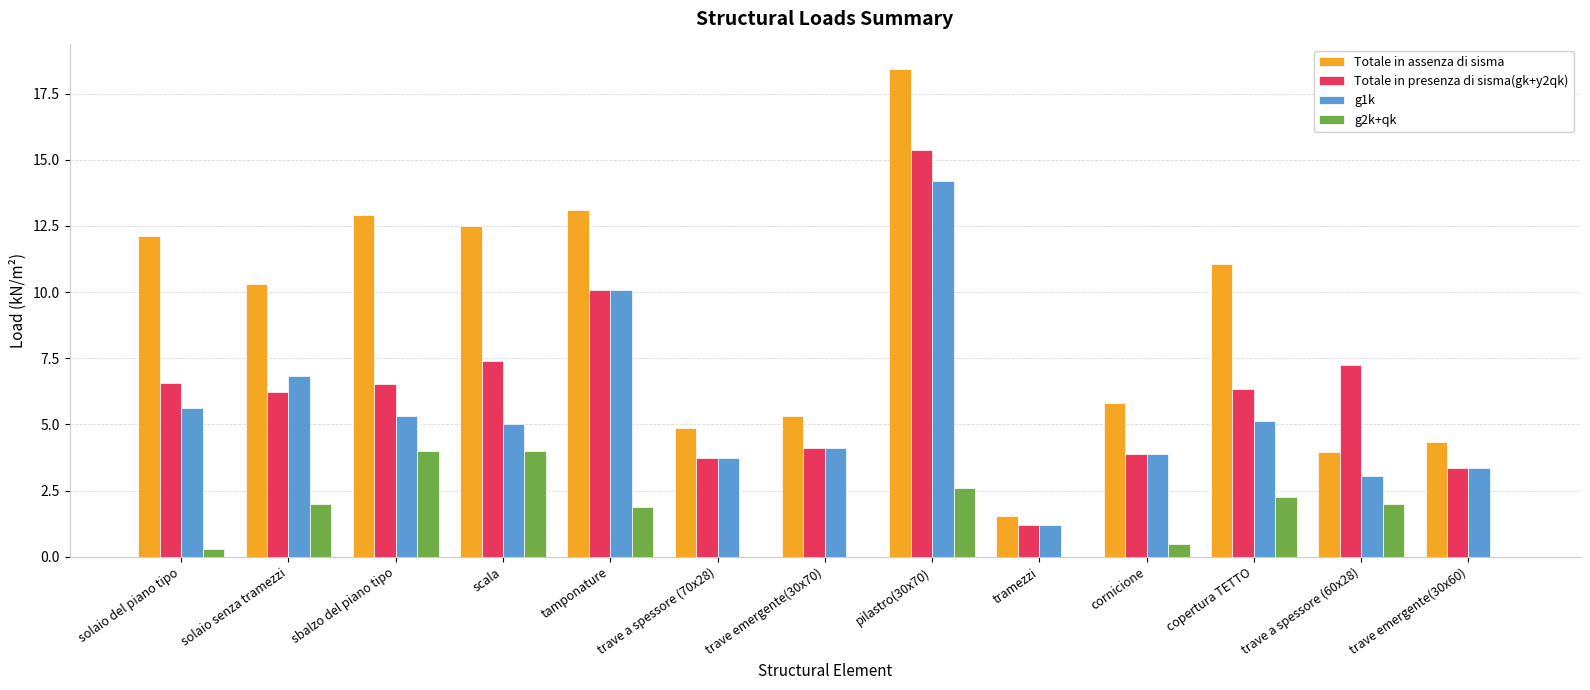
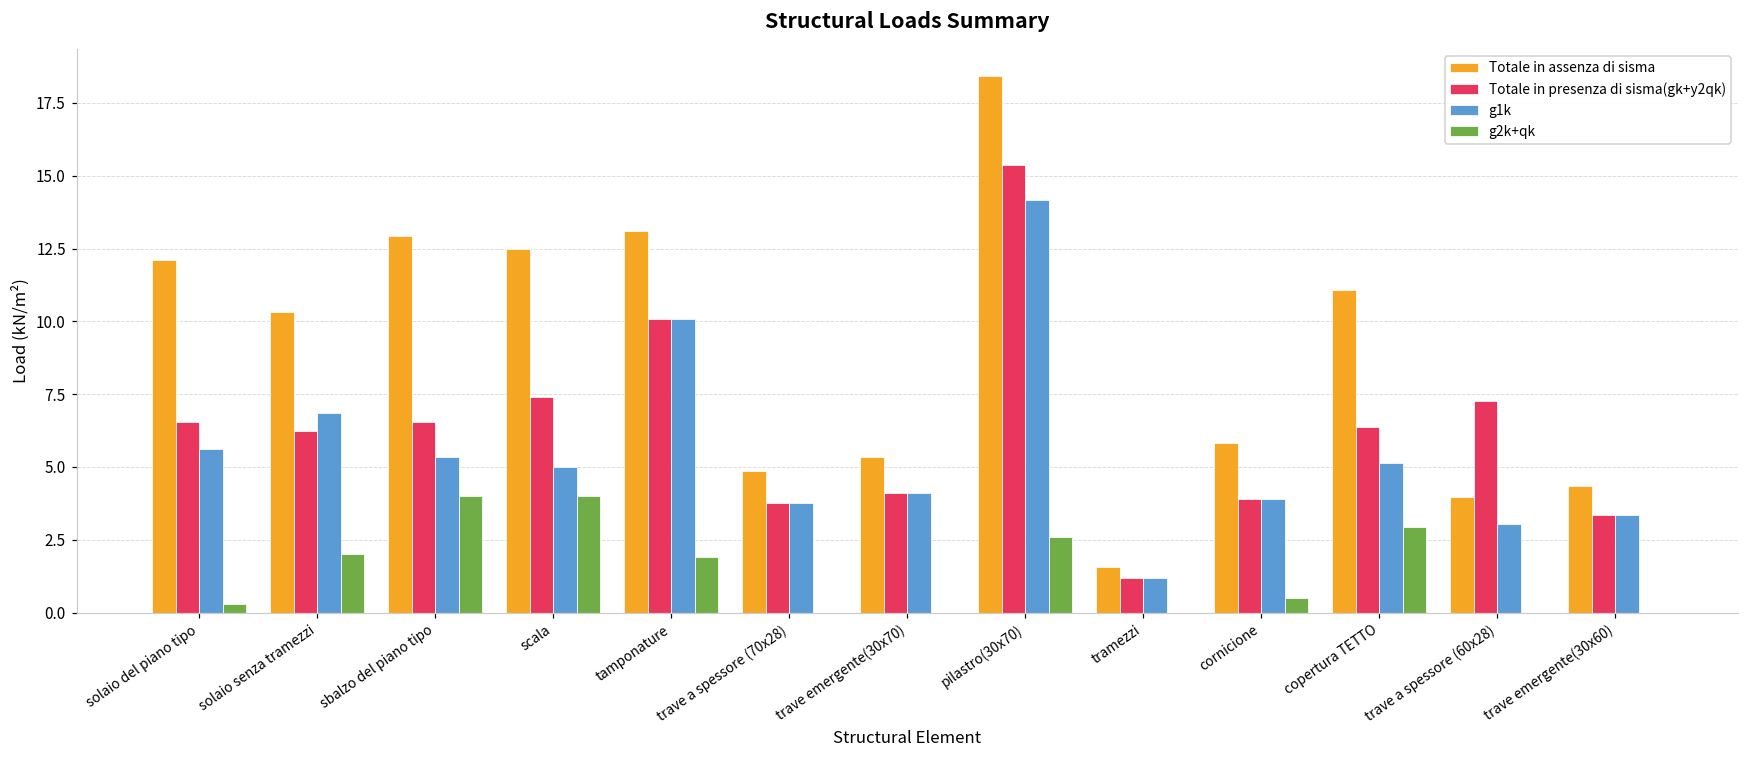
g2k+qk, copertura TETTO: 2.3 -> 2.9
g2k+qk, trave a spessore (60x28): 2 -> 0
